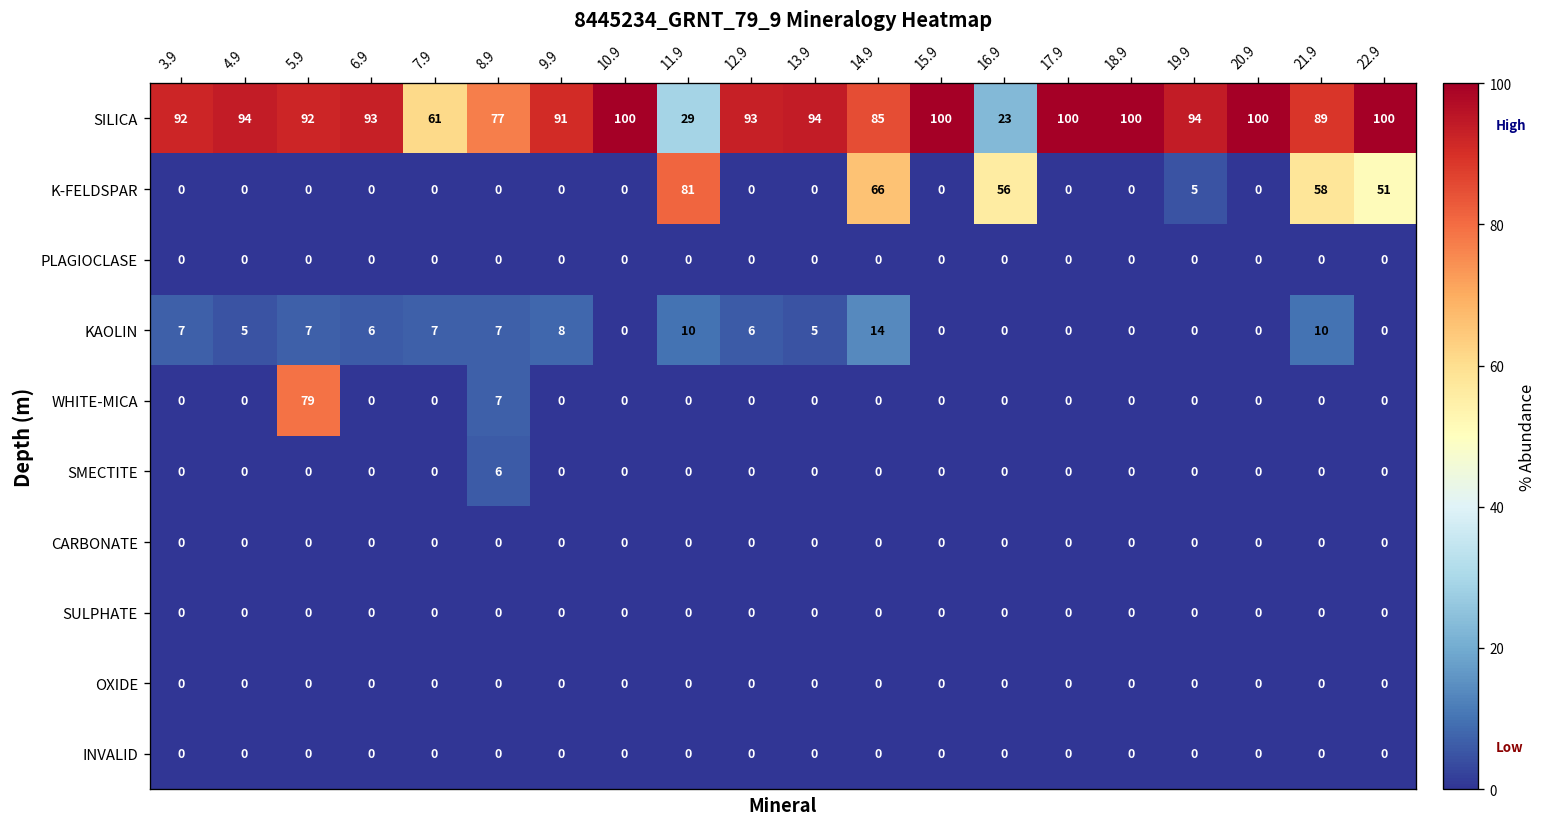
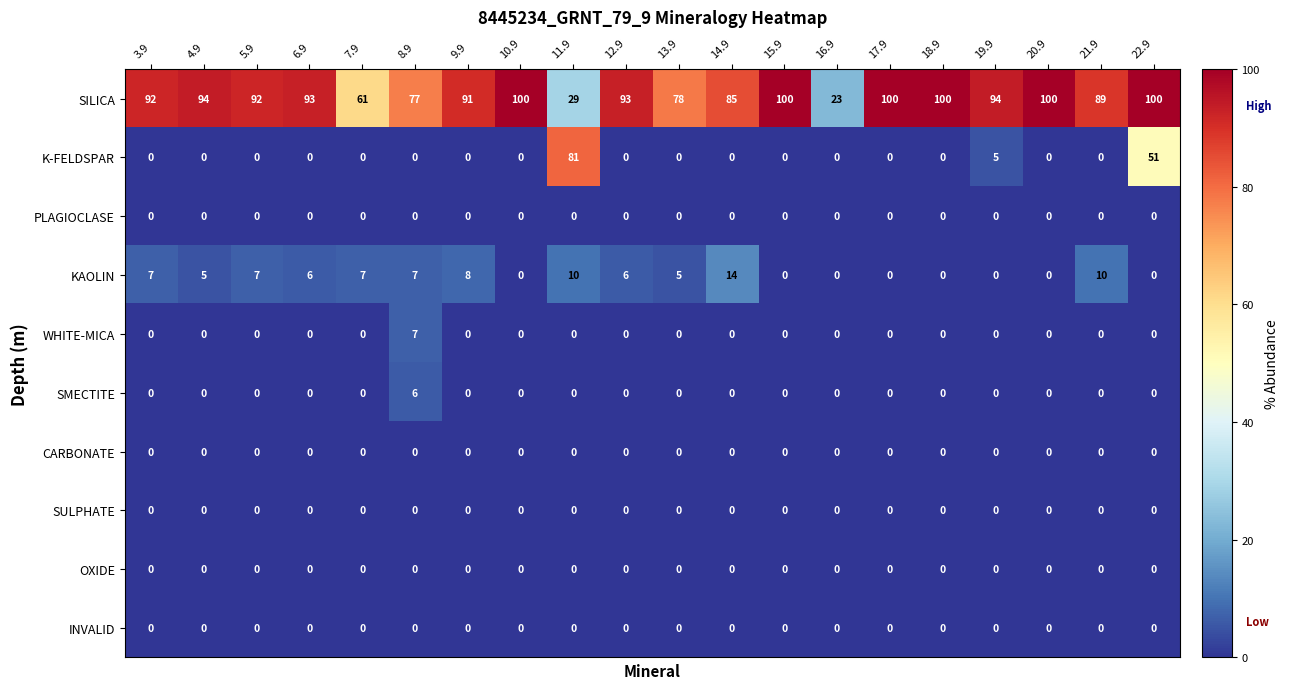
SILICA, 13.9: 94 -> 78
K-FELDSPAR, 14.9: 66 -> 0
K-FELDSPAR, 16.9: 56 -> 0
K-FELDSPAR, 21.9: 58 -> 0
WHITE-MICA, 5.9: 79 -> 0
